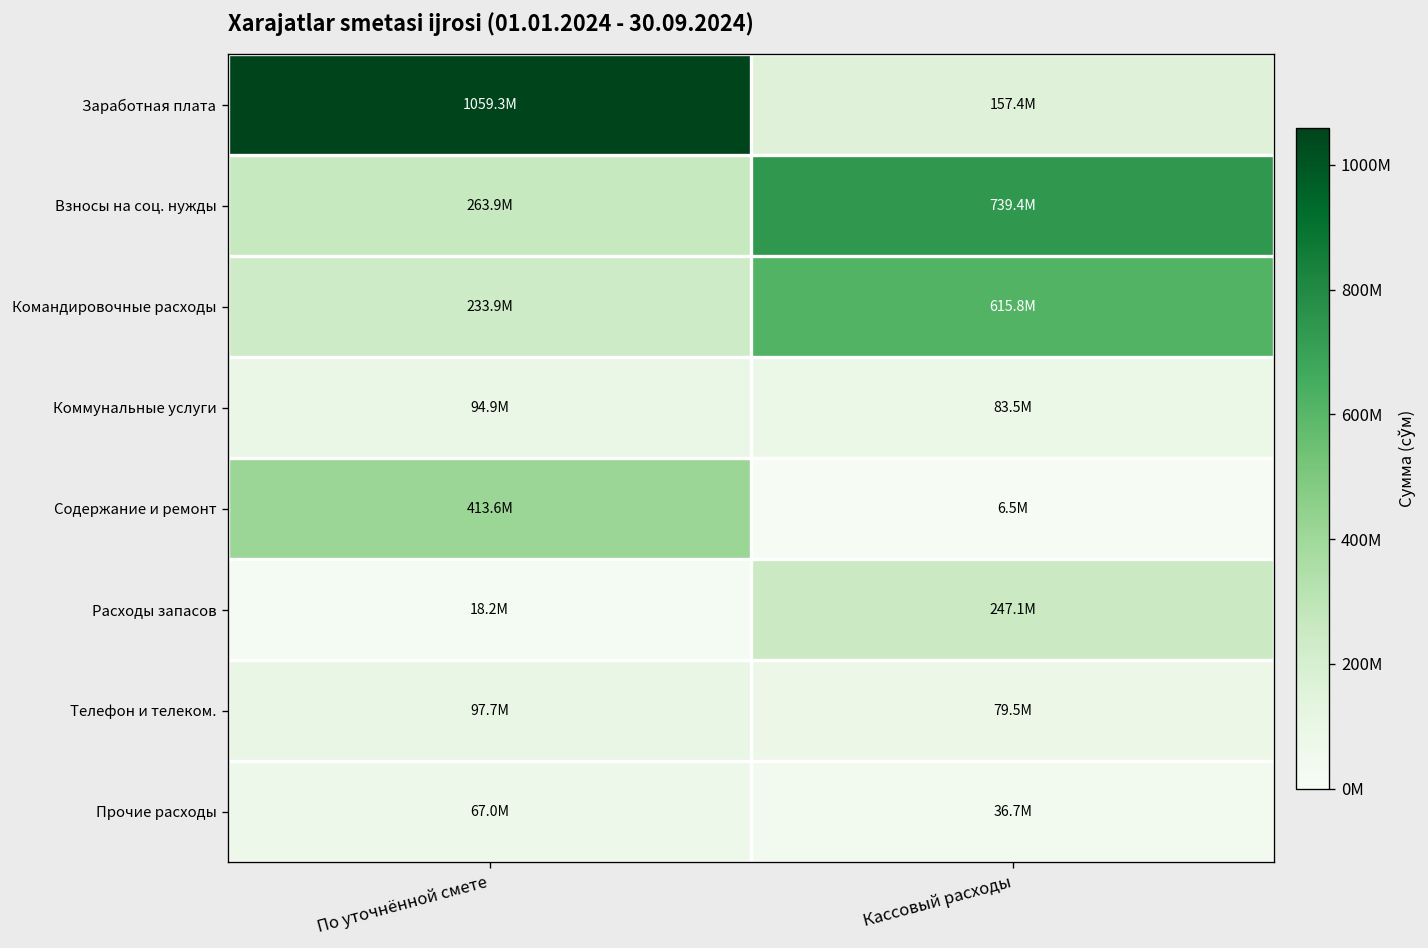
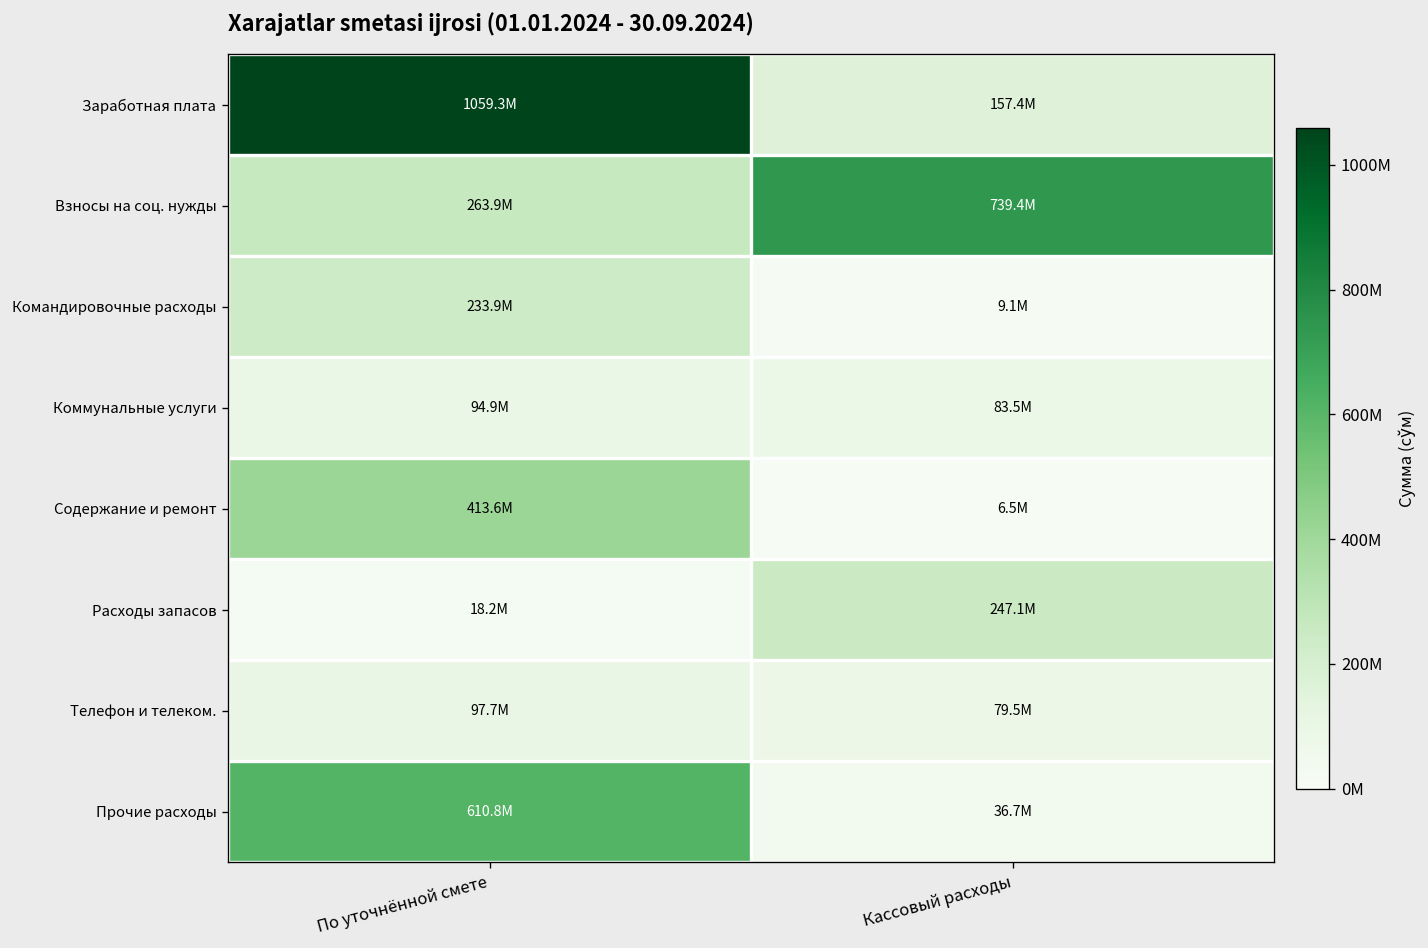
Командировочные расходы, Кассовый расходы: 615.8M -> 9.1M
Прочие расходы, По уточнённой смете: 67.0M -> 610.8M
